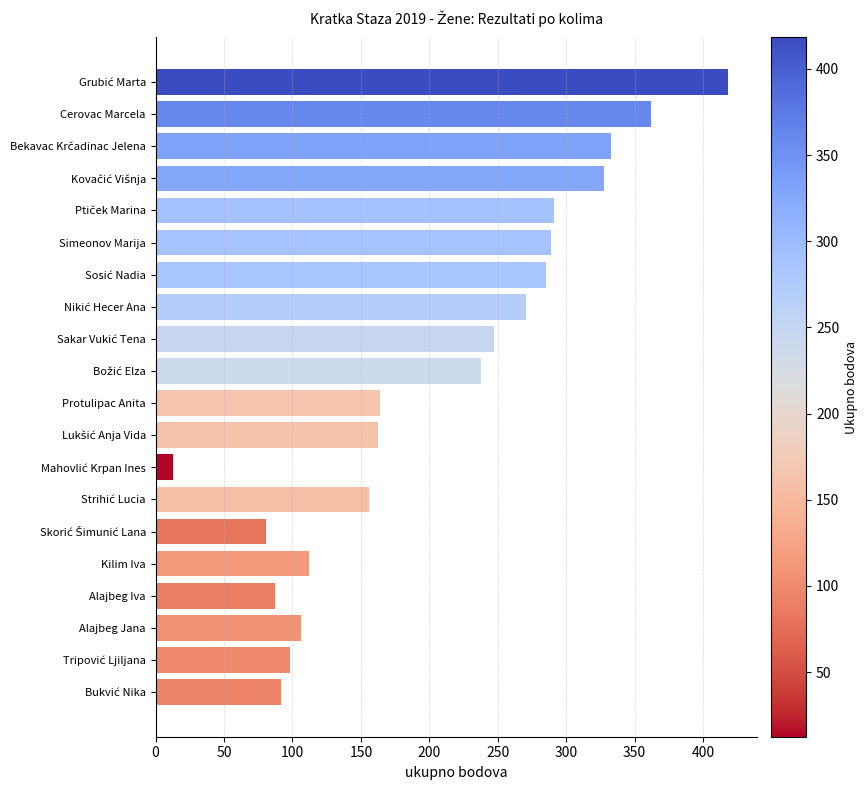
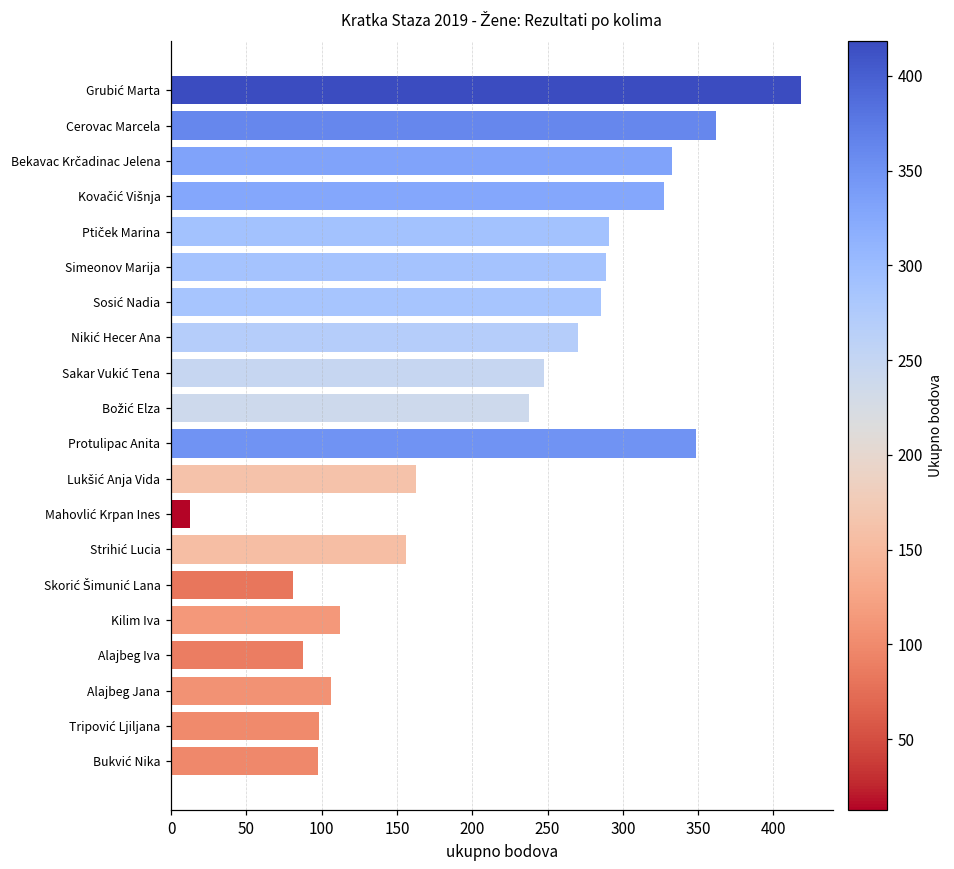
Protulipac Anita: 164 -> 349
Bukvić Nika: 92 -> 98
